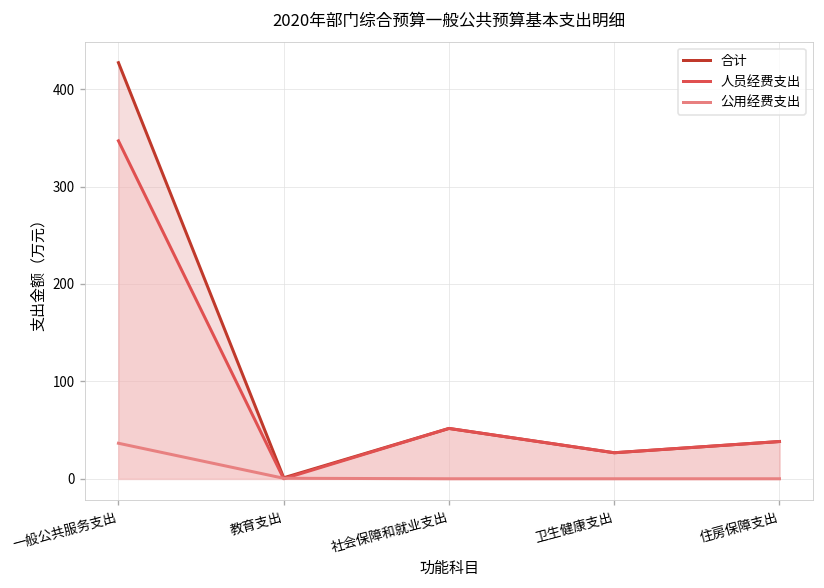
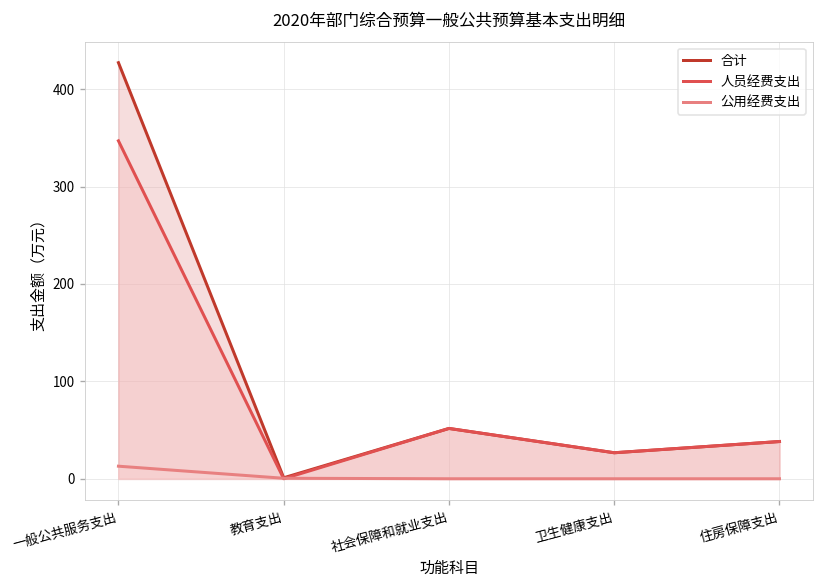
公用经费支出, 一般公共服务支出: 40 -> 10
